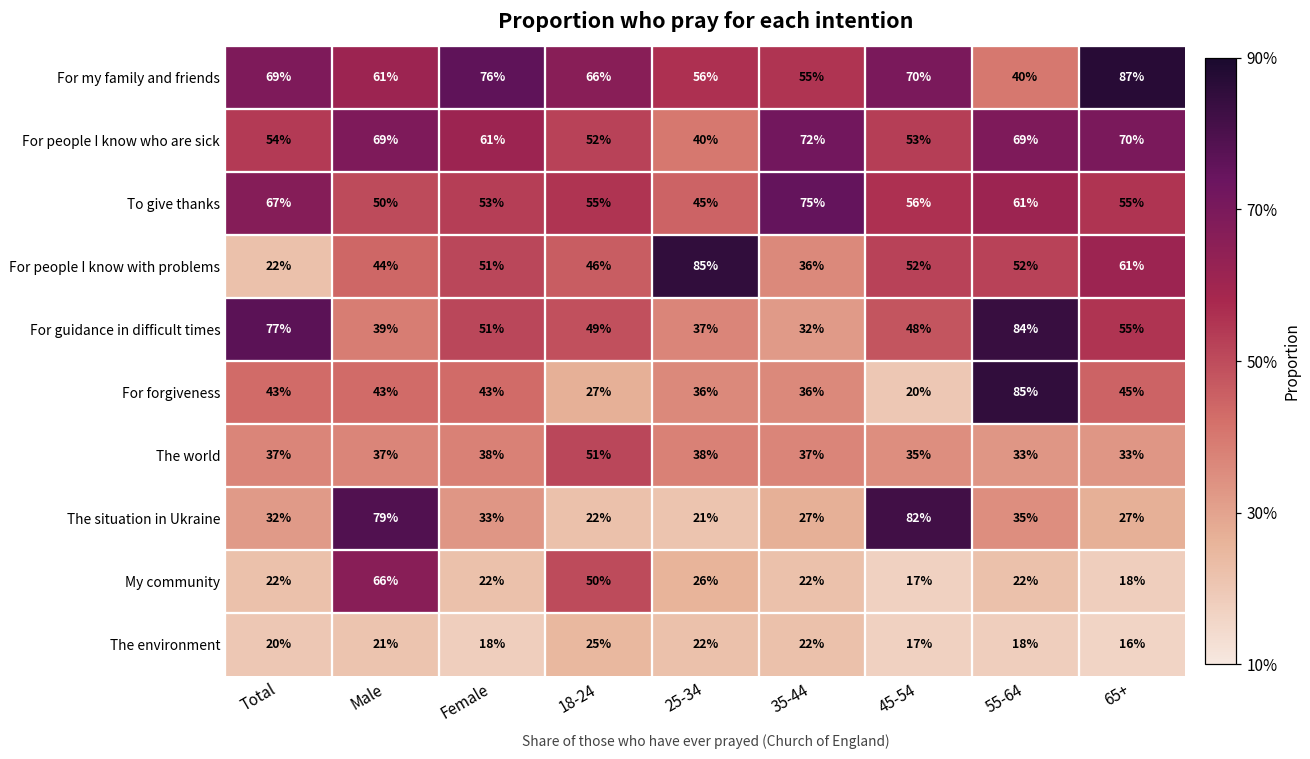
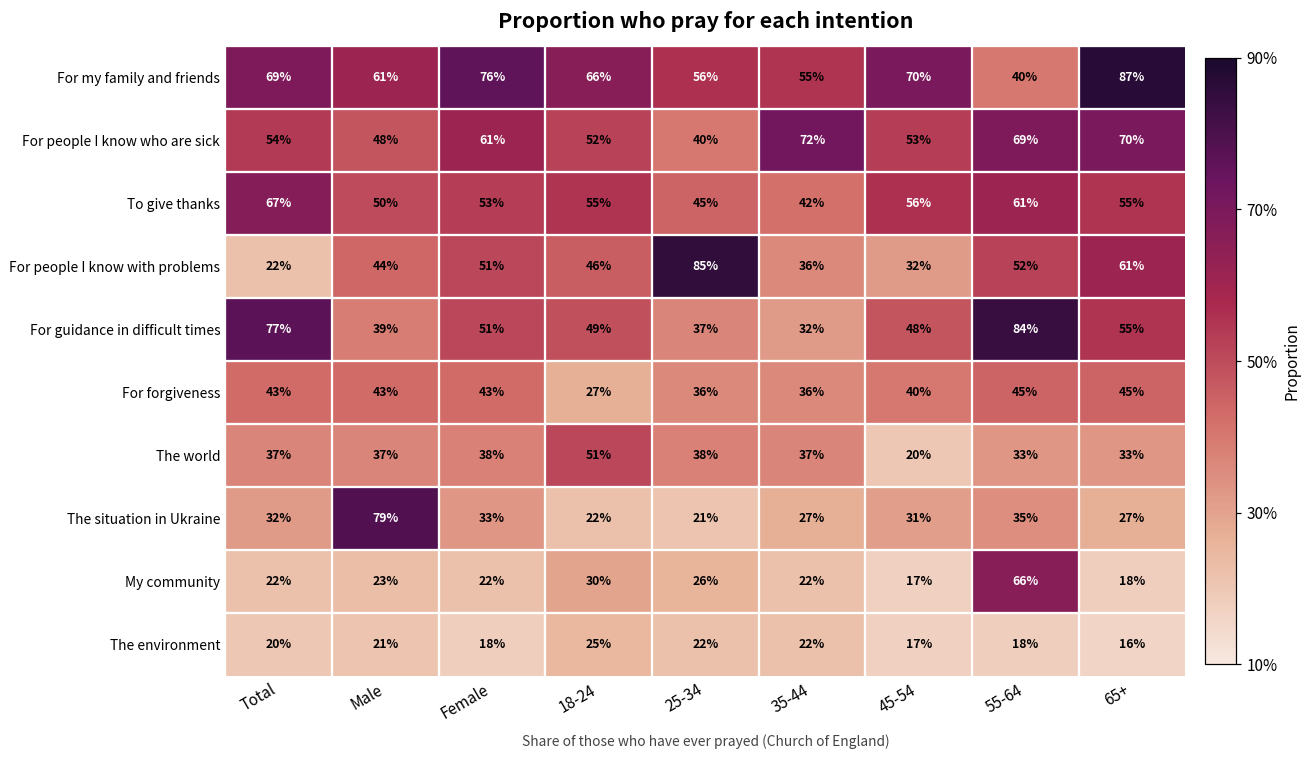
For people I know who are sick, Male: 69% -> 48%
To give thanks, 35-44: 75% -> 42%
For people I know with problems, 45-54: 52% -> 32%
For forgiveness, 45-54: 20% -> 40%
For forgiveness, 55-64: 85% -> 45%
The world, 45-54: 35% -> 20%
The situation in Ukraine, 45-54: 82% -> 31%
My community, Male: 66% -> 23%
My community, 18-24: 50% -> 30%
My community, 55-64: 22% -> 66%
